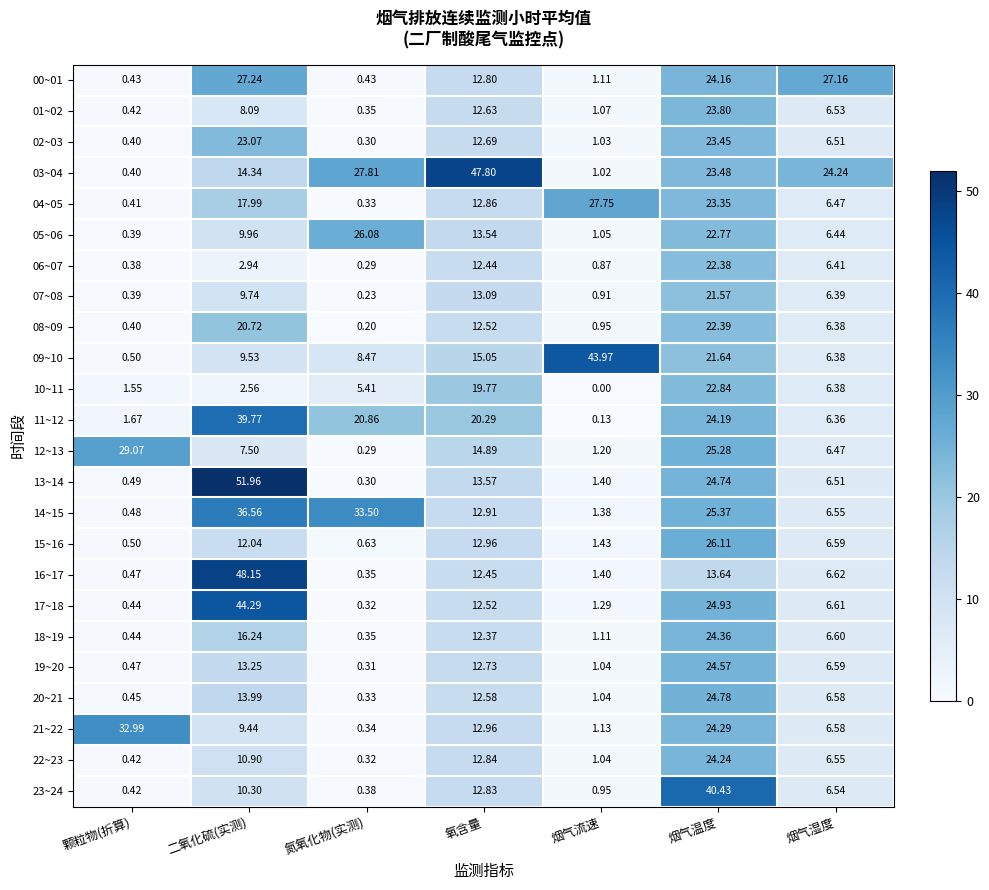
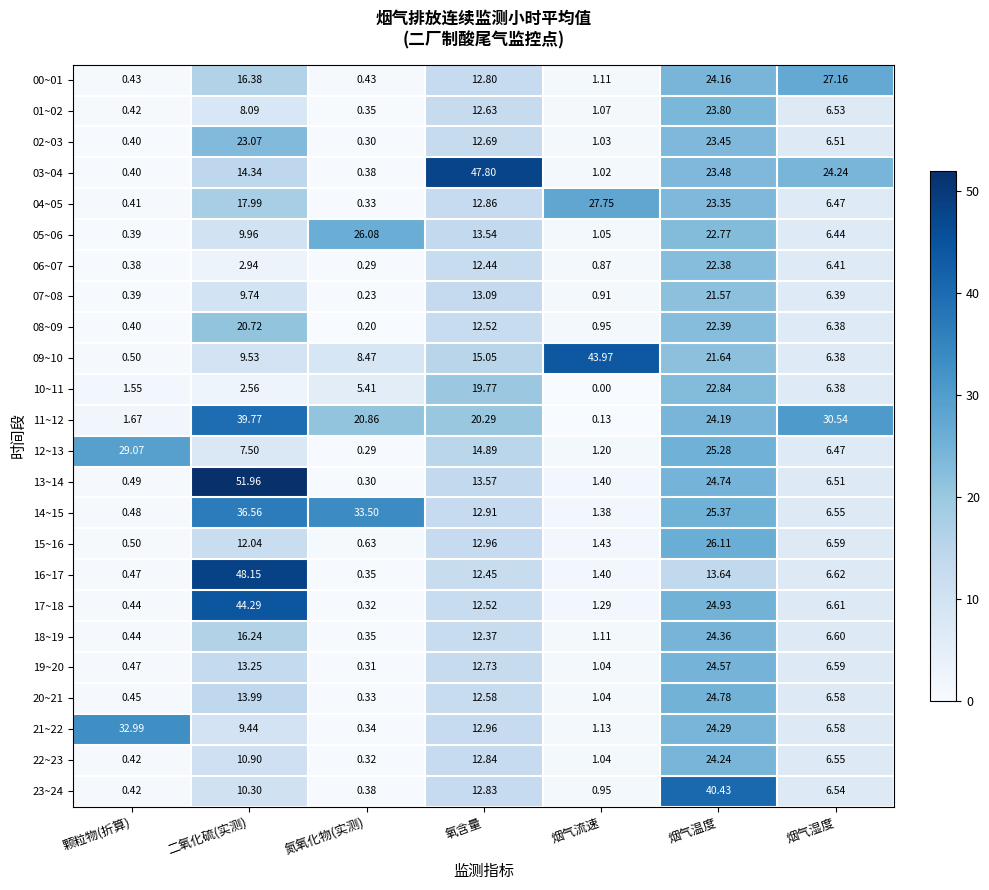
00~01, 二氧化硫(实测): 27.24 -> 16.38
03~04, 氮氧化物(实测): 27.81 -> 0.38
11~12, 烟气湿度: 6.36 -> 30.54
